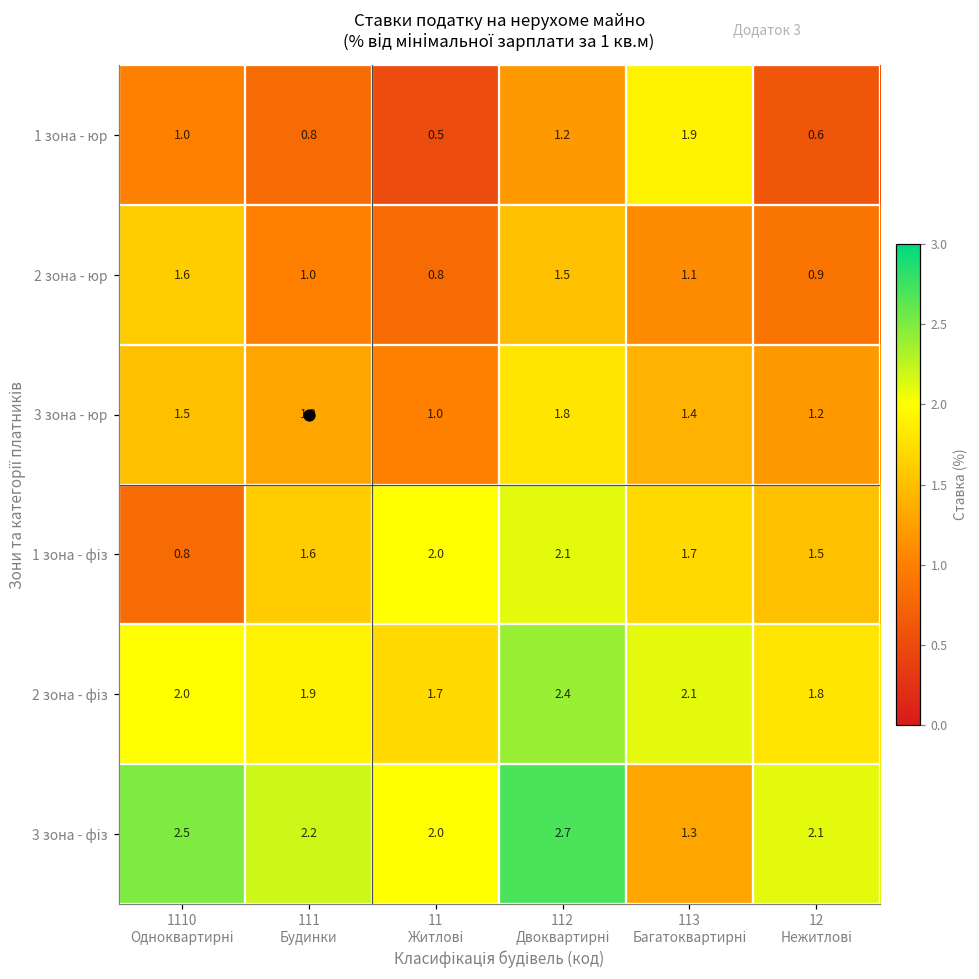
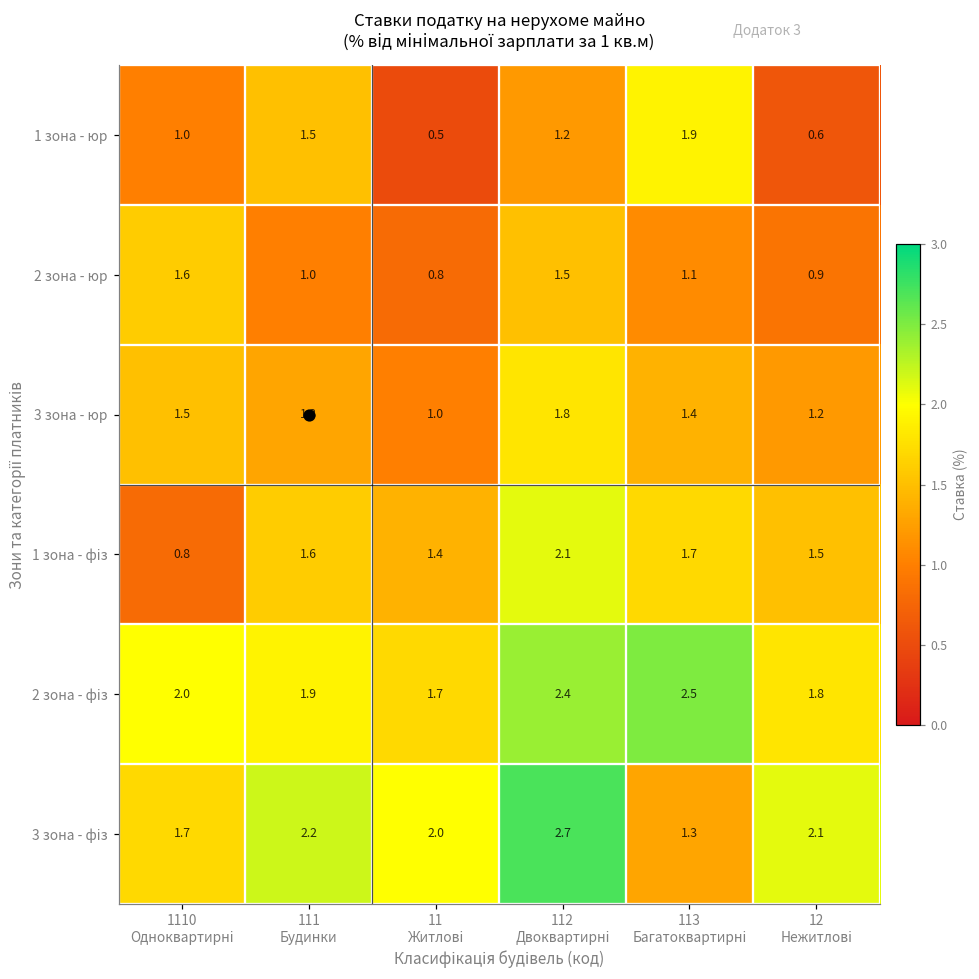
1 зона - юр, 111 Будинки: 0.8 -> 1.5
1 зона - фіз, 11 Житлові: 2.0 -> 1.4
2 зона - фіз, 113 Багатоквартирні: 2.1 -> 2.5
3 зона - фіз, 1110 Одноквартирні: 2.5 -> 1.7
